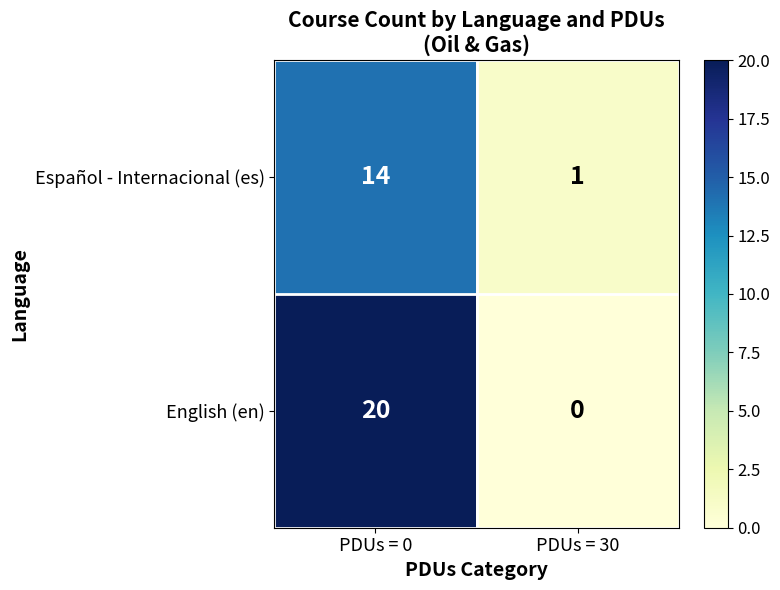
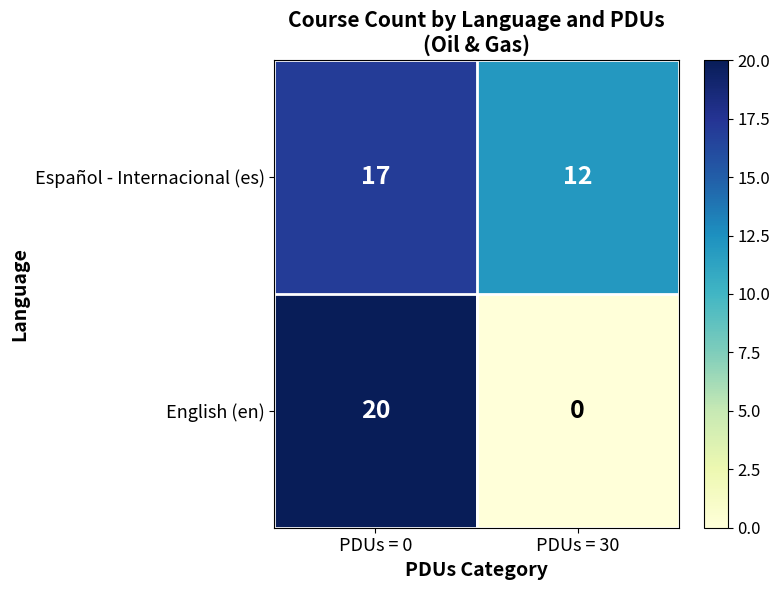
Español - Internacional (es), PDUs = 0: 14 -> 17
Español - Internacional (es), PDUs = 30: 1 -> 12
